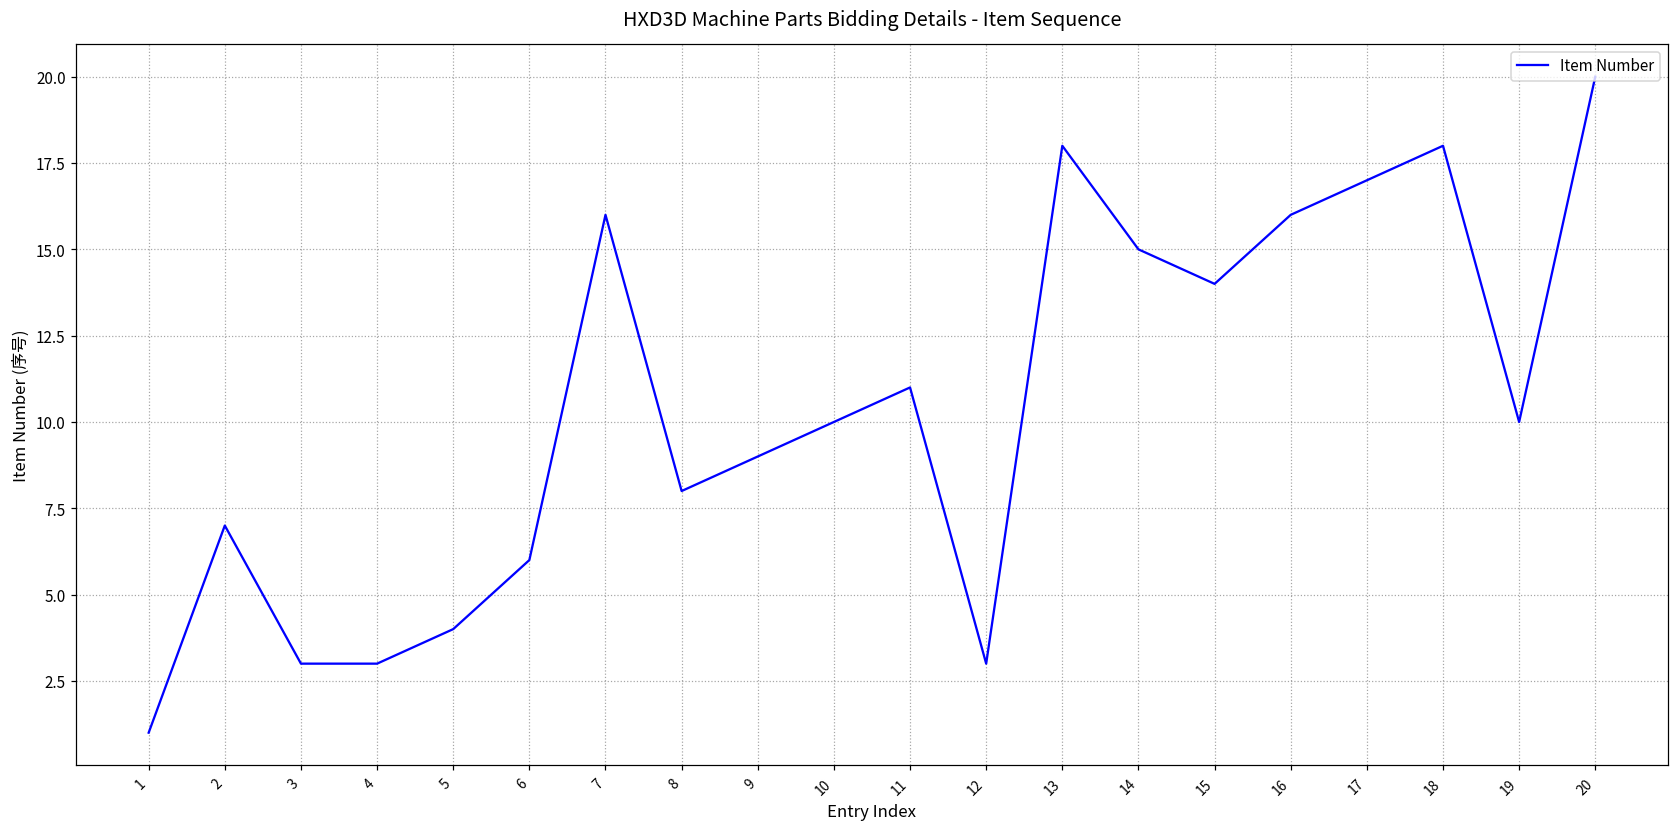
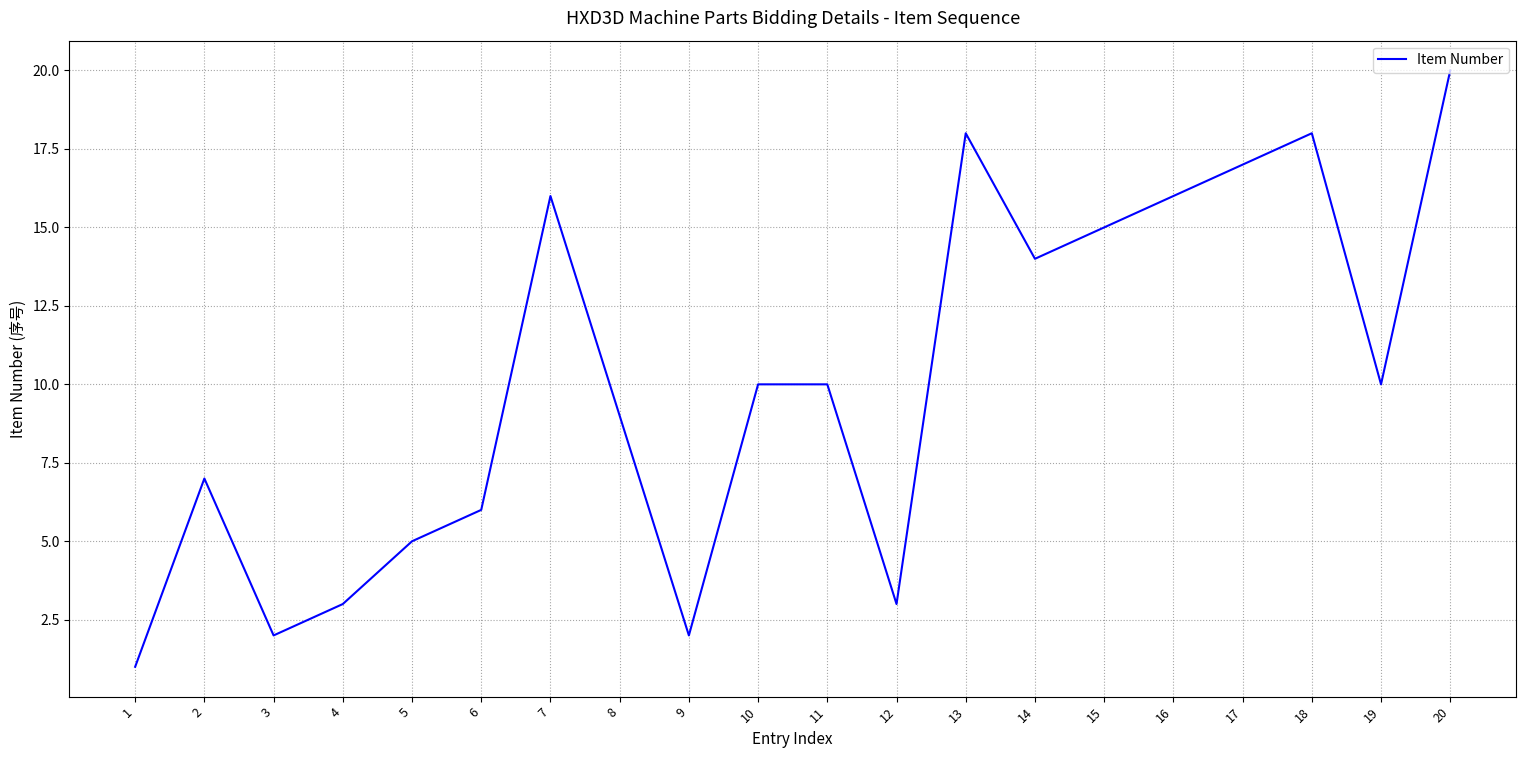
3: 3 -> 2
5: 4 -> 5
8: 8 -> 9
9: 9 -> 2
11: 11 -> 10
14: 15 -> 14
15: 14 -> 15
